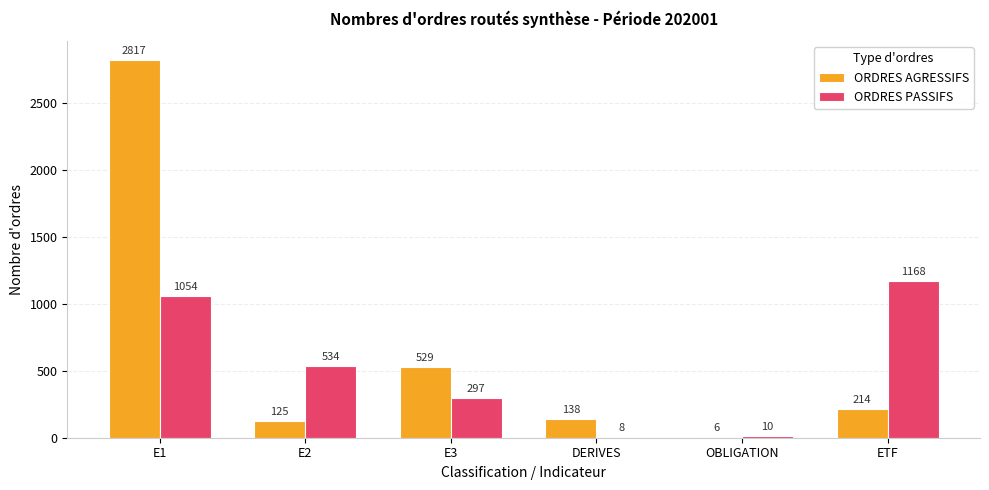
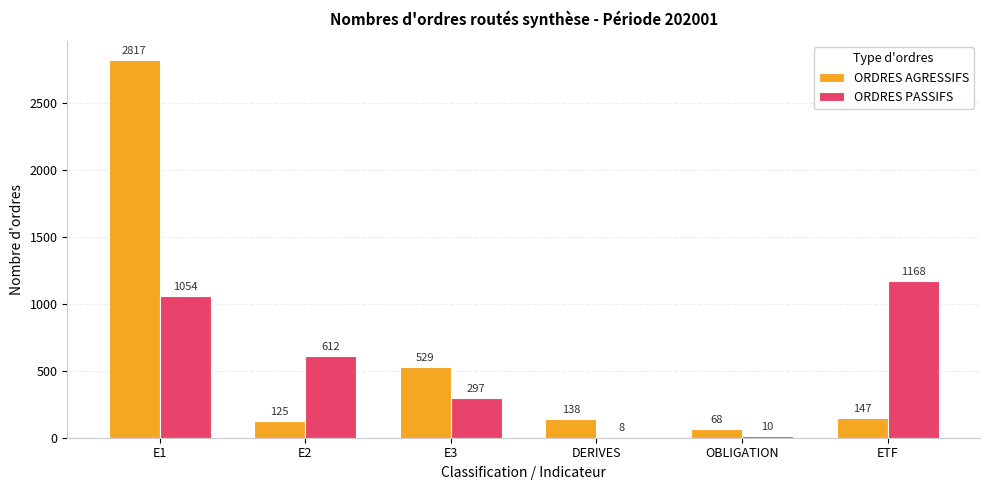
ORDRES PASSIFS, E2: 534 -> 612
ORDRES AGRESSIFS, OBLIGATION: 6 -> 68
ORDRES AGRESSIFS, ETF: 214 -> 147
